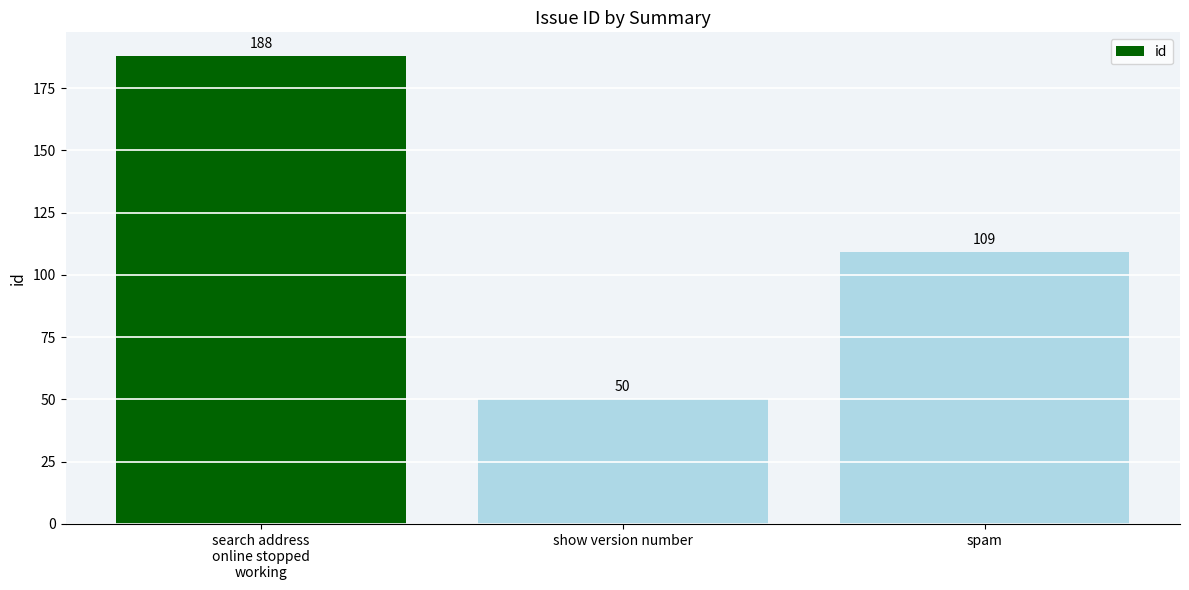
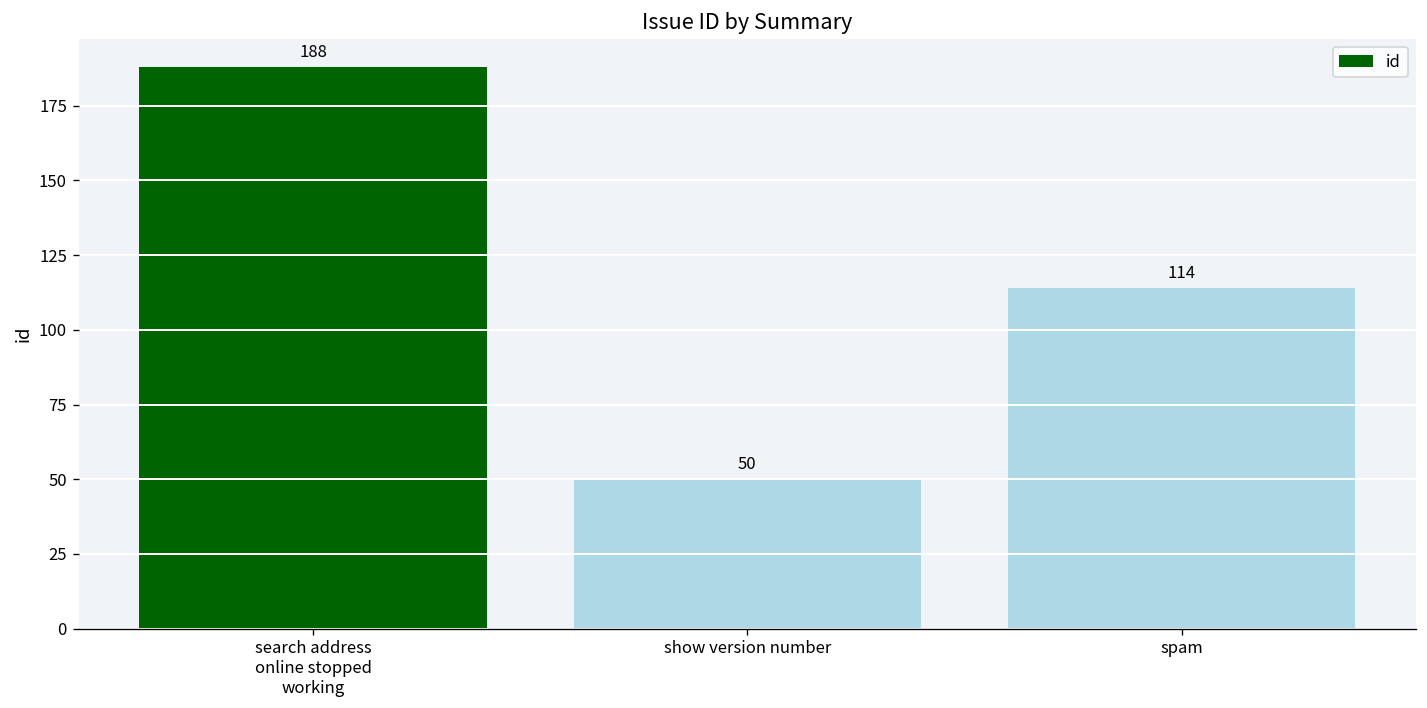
spam: 109 -> 114
